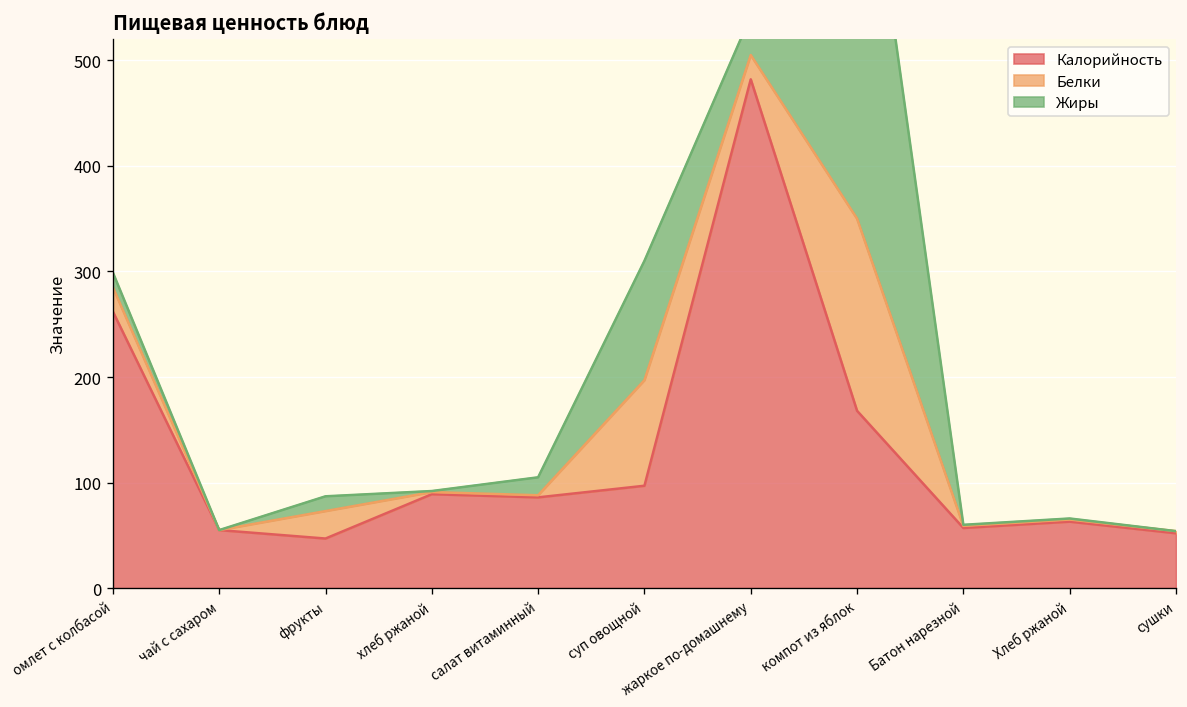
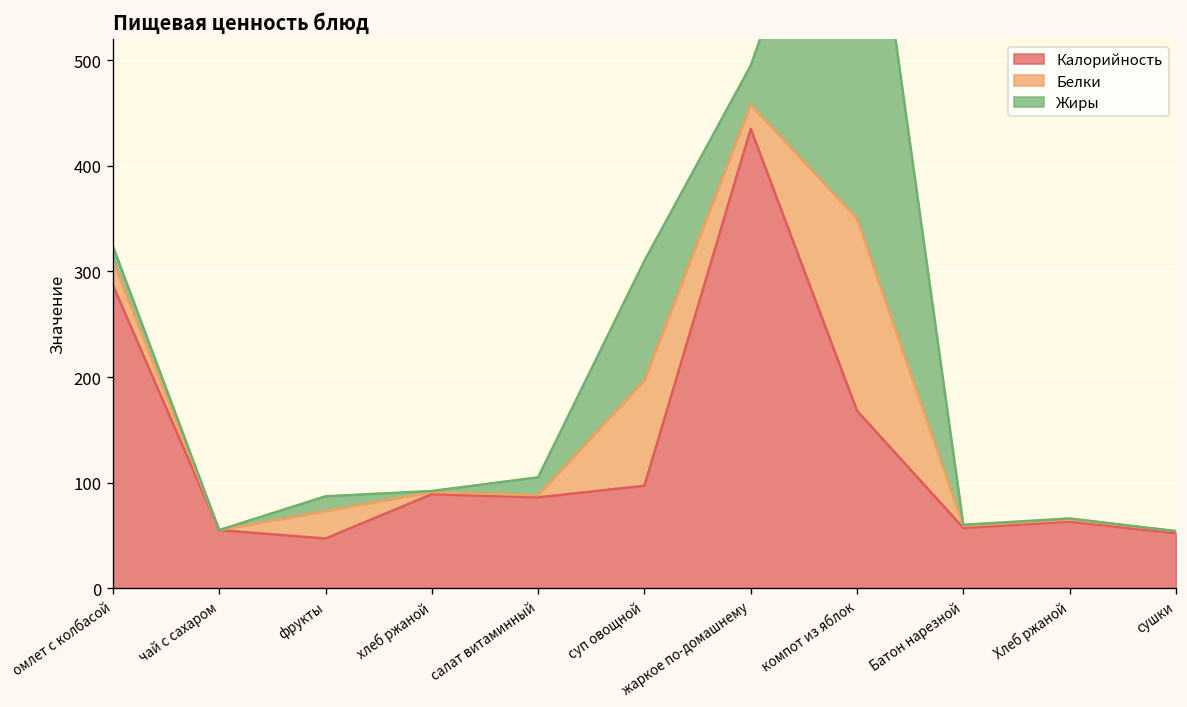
Калорийность, омлет с колбасой: 260 -> 290
Калорийность, жаркое по-домашнему: 480 -> 440
